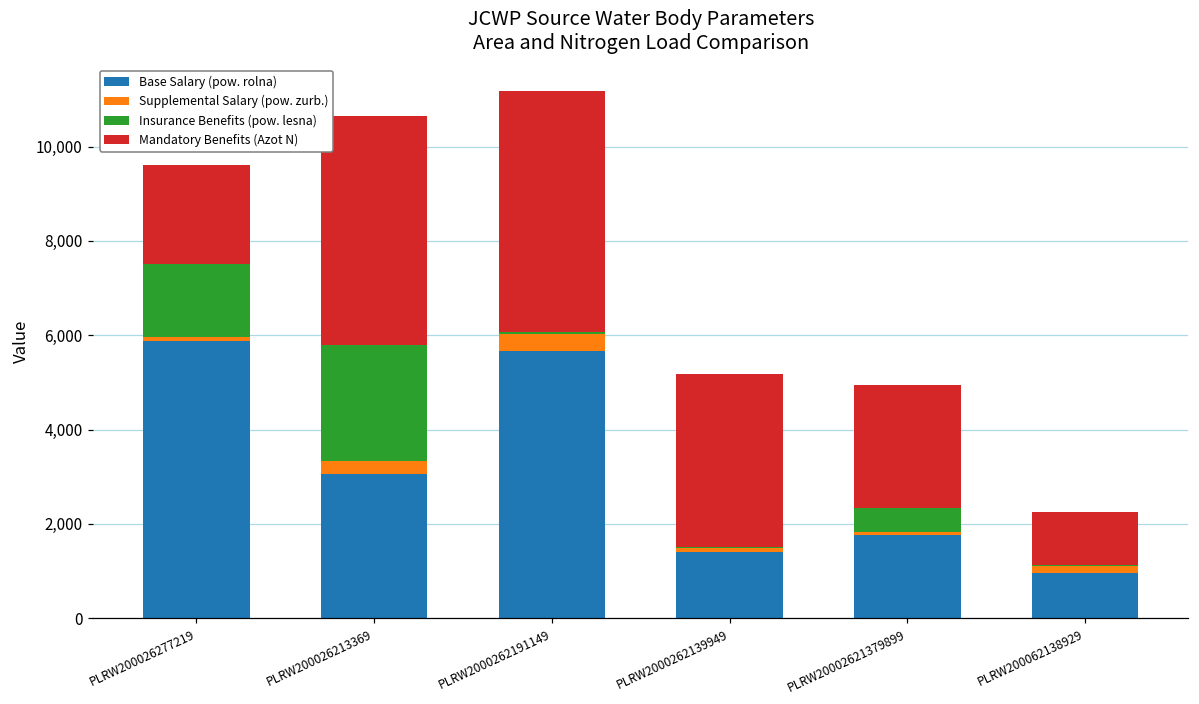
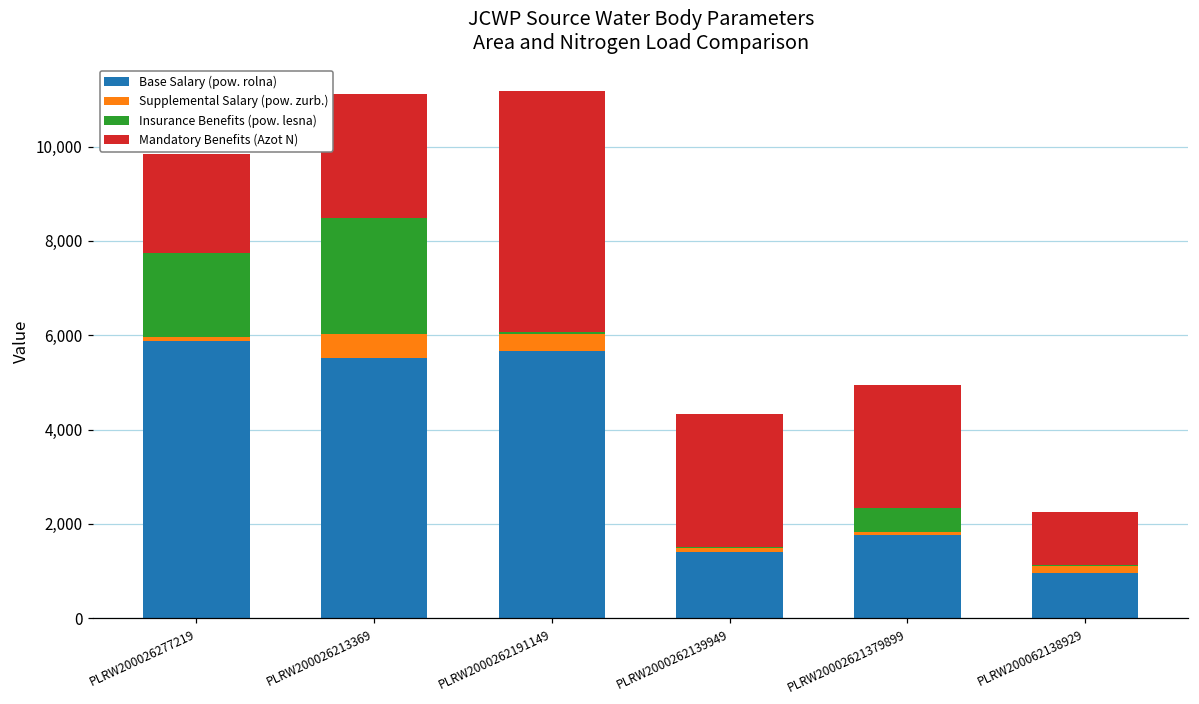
Insurance Benefits (pow. lesna), PLRW200026277219: 1,500 -> 1,800
Base Salary (pow. rolna), PLRW200026213369: 3,000 -> 5,500
Supplemental Salary (pow. zurb.), PLRW200026213369: 300 -> 500
Mandatory Benefits (Azot N), PLRW200026213369: 4,900 -> 2,600
Mandatory Benefits (Azot N), PLRW2000262139949: 3,700 -> 2,800
